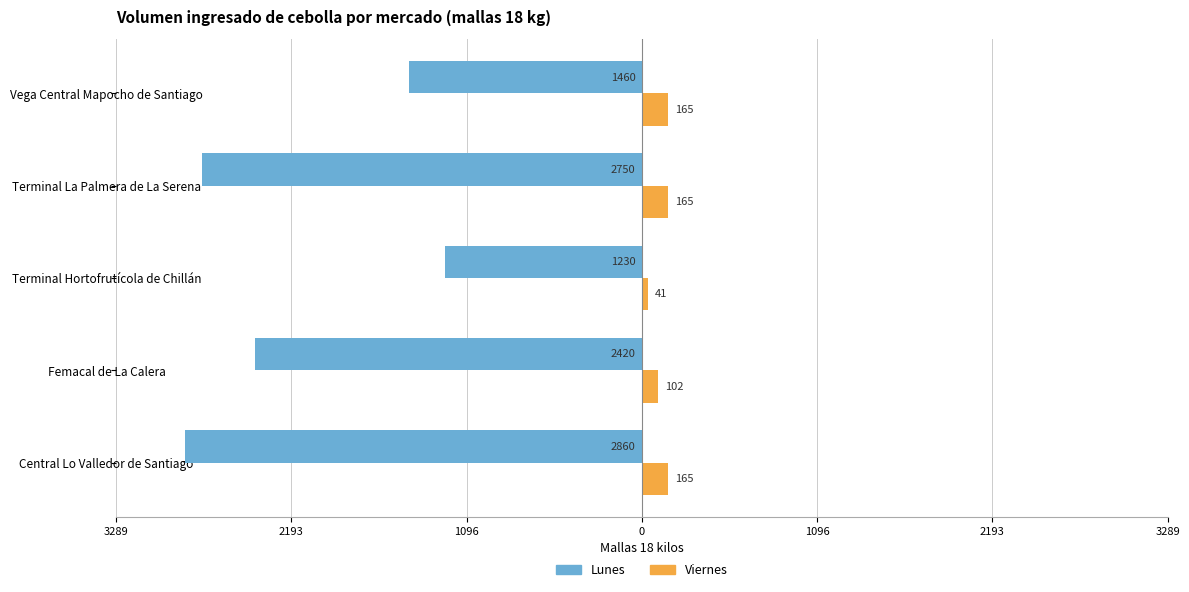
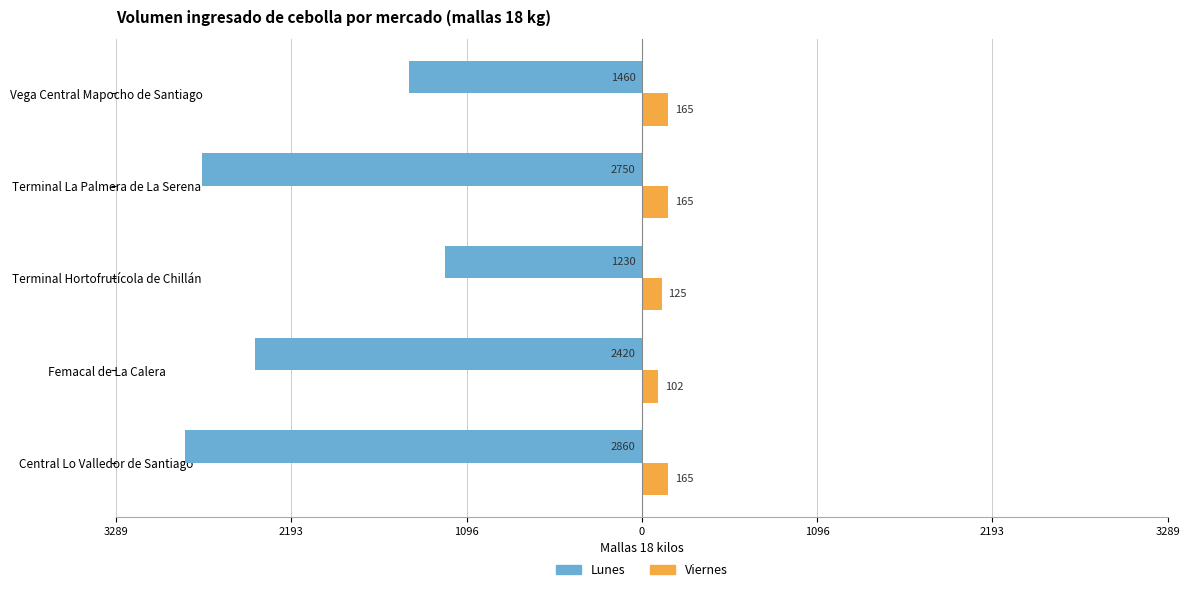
Viernes, Terminal Hortofrutícola de Chillán: 41 -> 125
